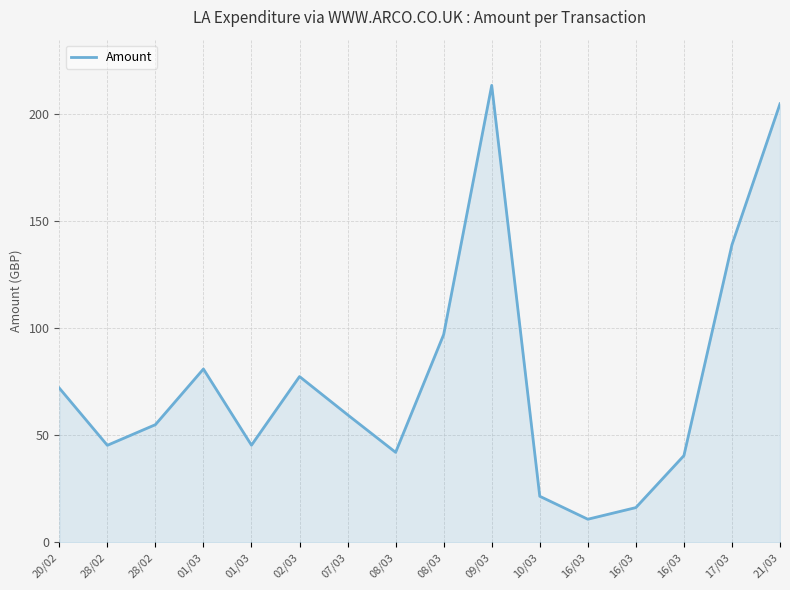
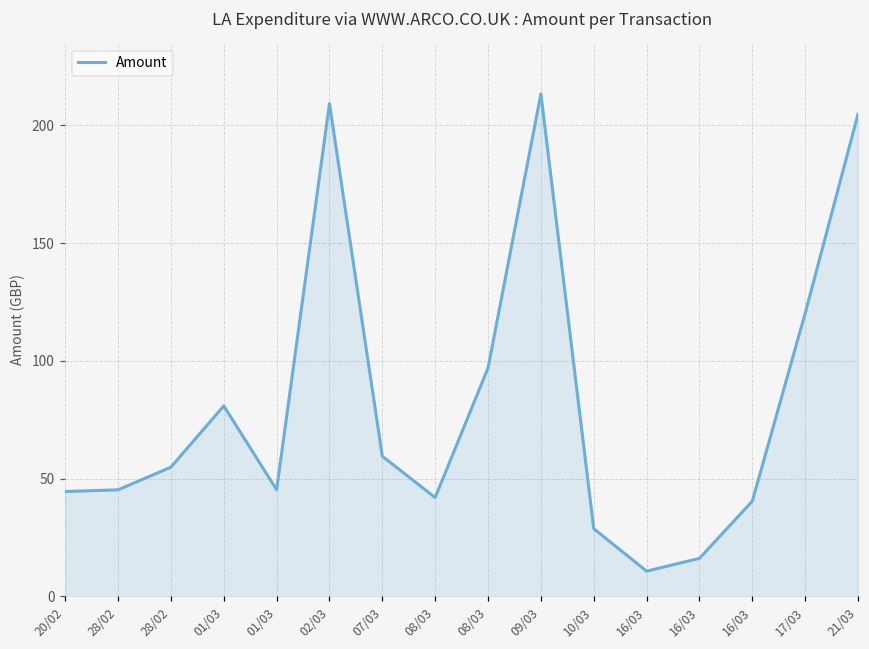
20/02: 72 -> 45
02/03: 77 -> 209
10/03: 21 -> 29
17/03: 139 -> 120
